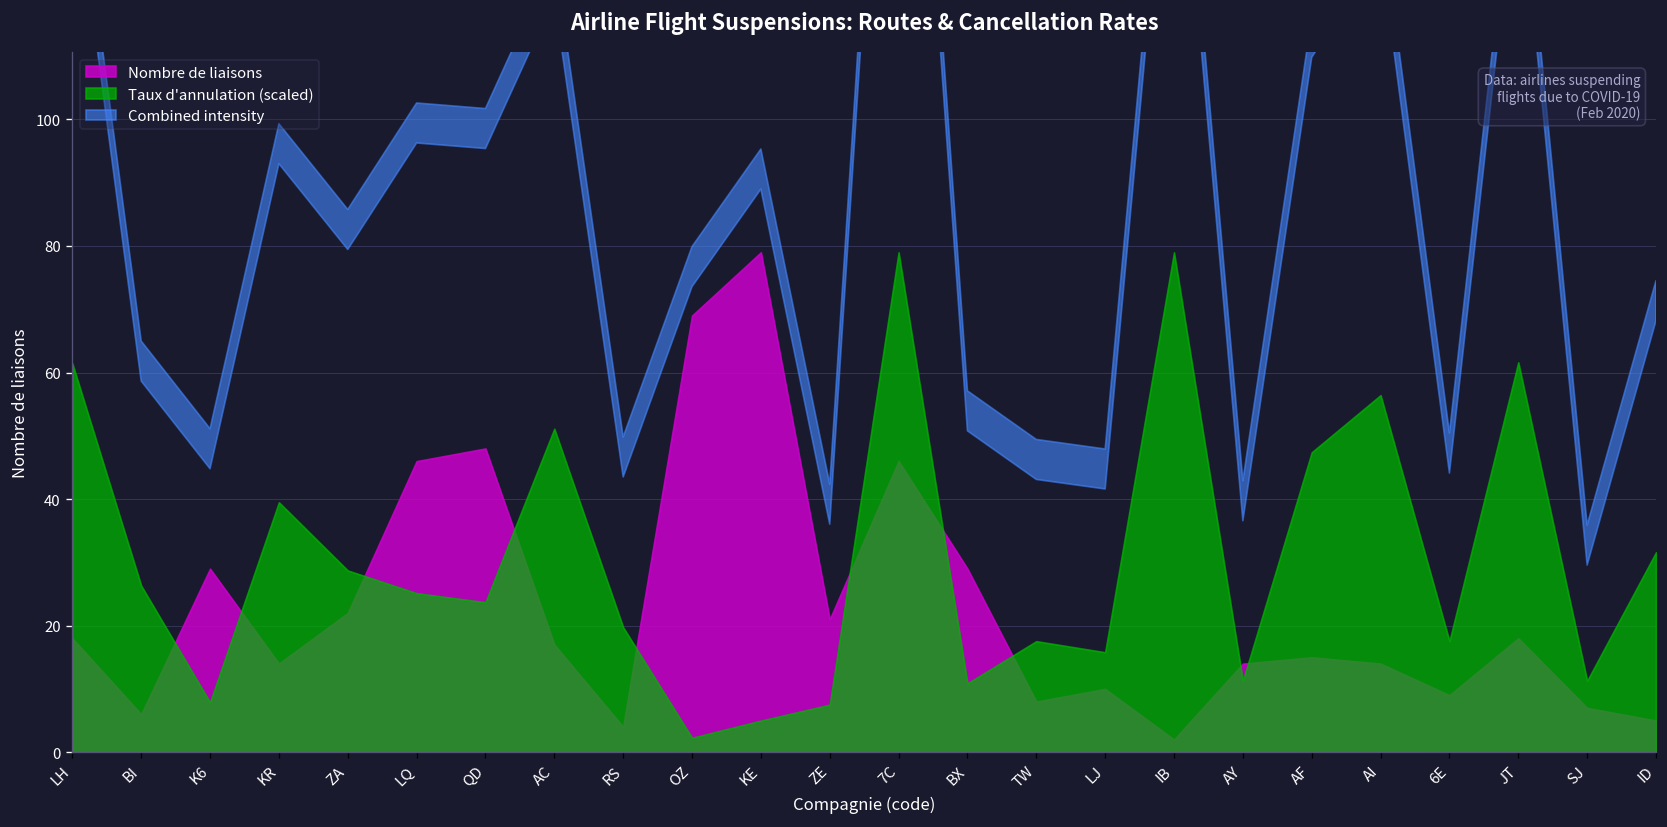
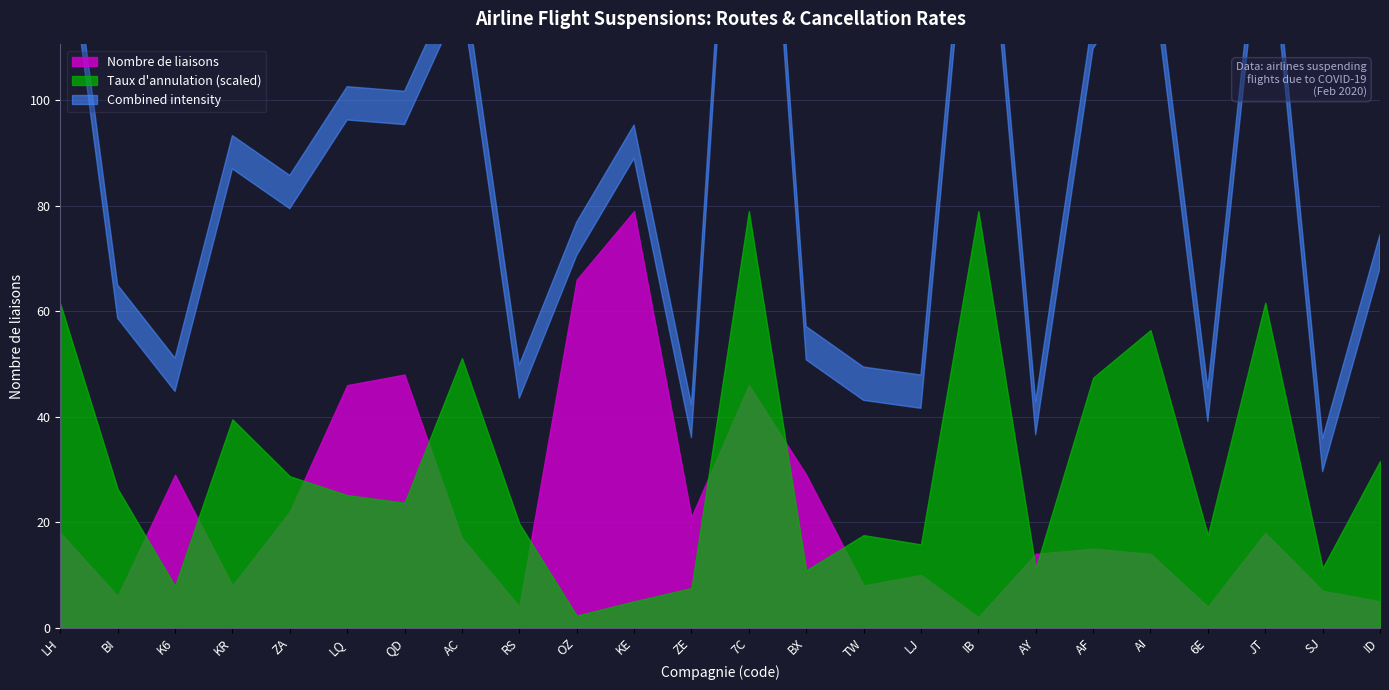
Nombre de liaisons, KR: 14 -> 8
Nombre de liaisons, OZ: 69 -> 66
Nombre de liaisons, 6E: 9 -> 4
